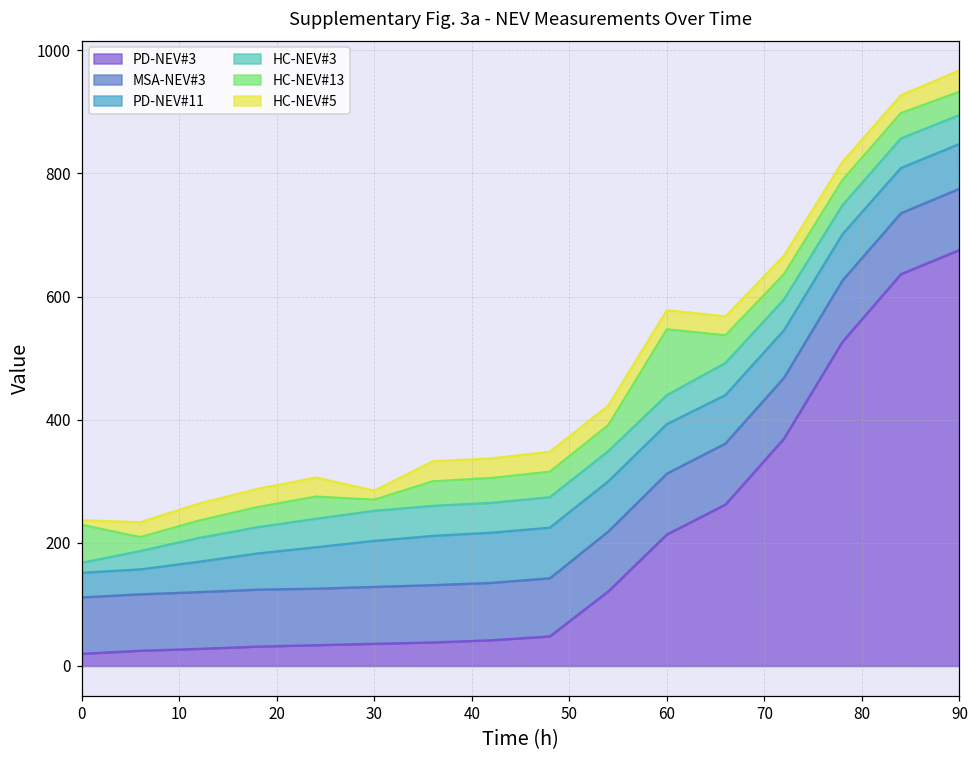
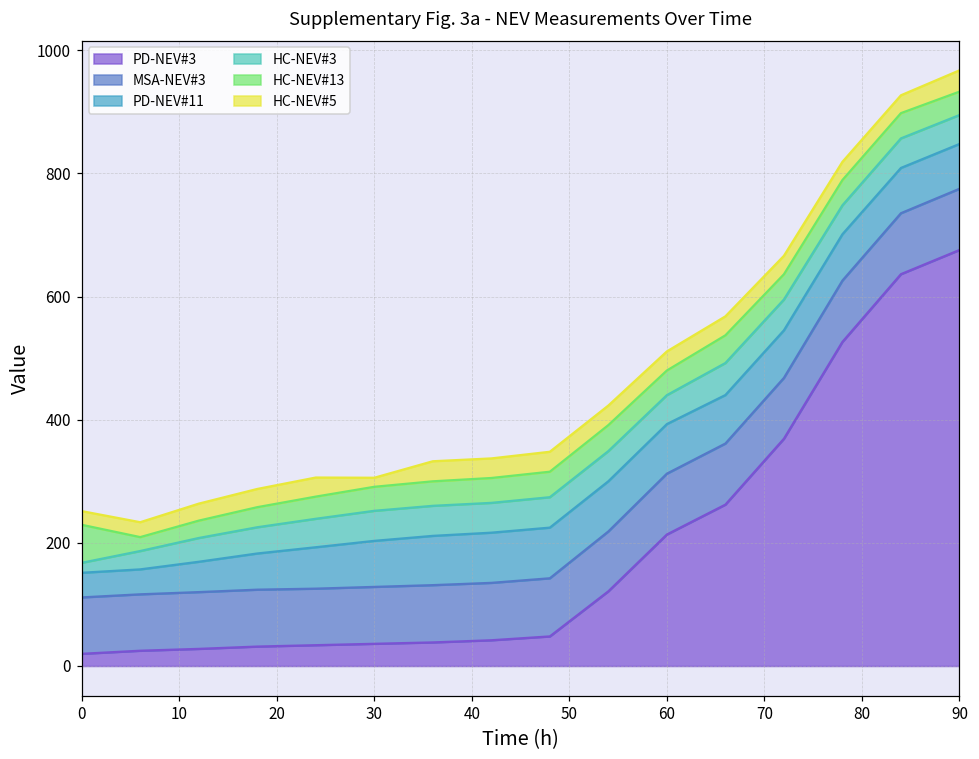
HC-NEV#5, 0: 10 -> 20
HC-NEV#13, 30: 20 -> 40
HC-NEV#13, 60: 110 -> 40
